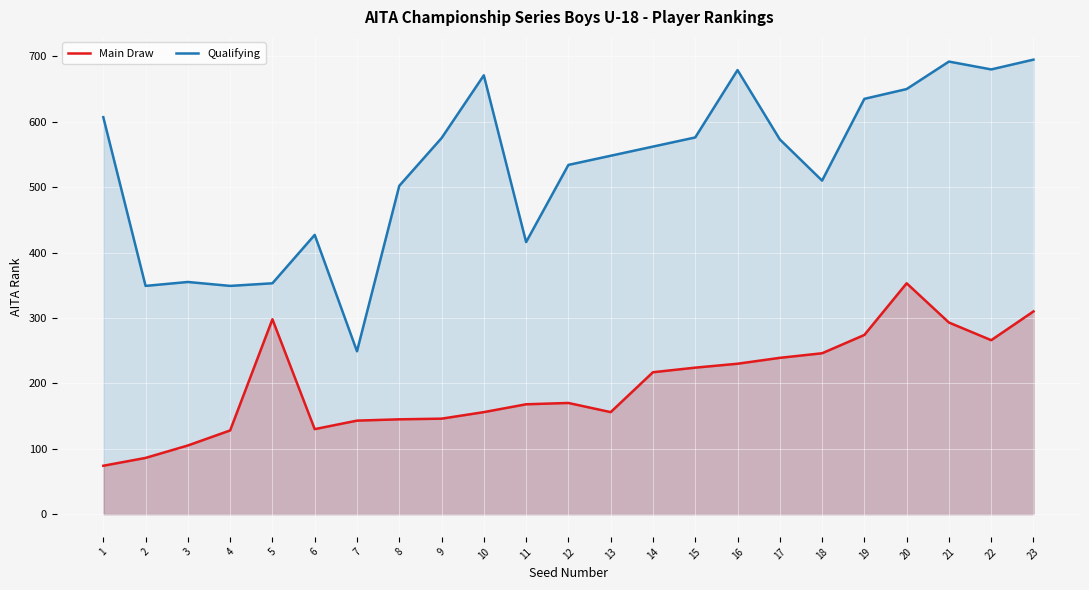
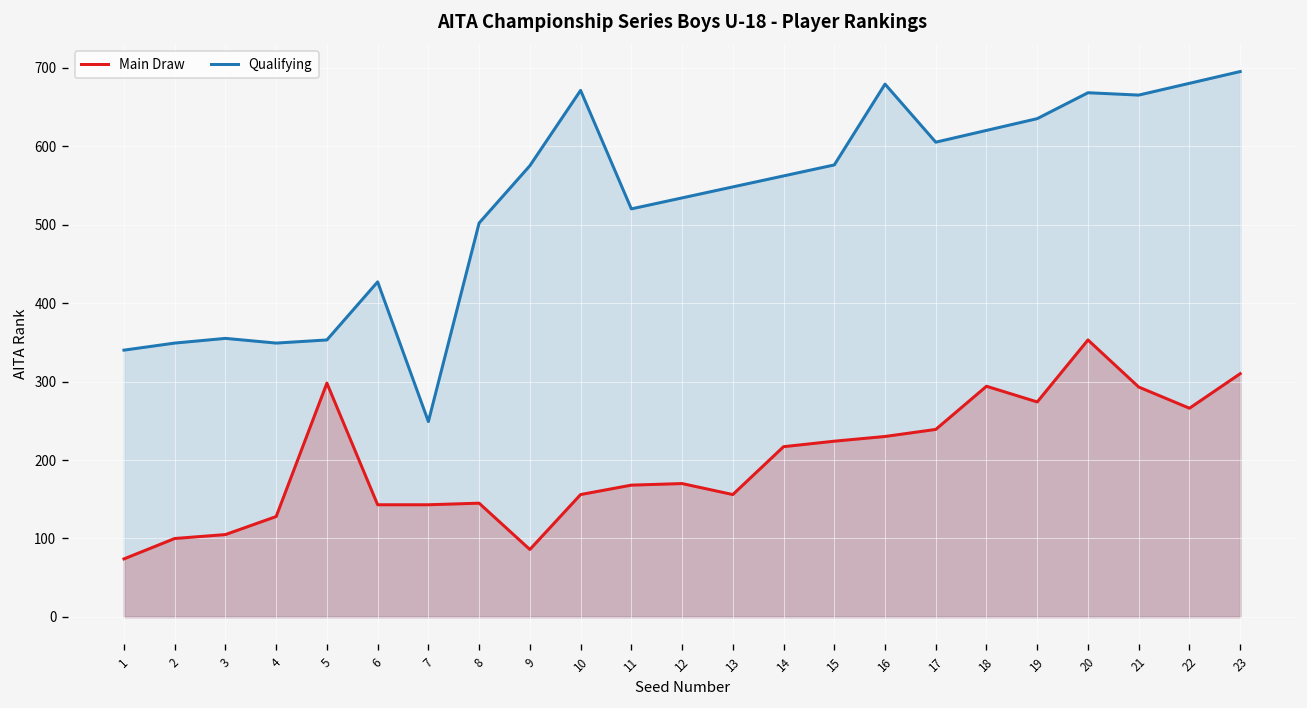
Qualifying, 1: 610 -> 340
Main Draw, 2: 90 -> 100
Main Draw, 6: 130 -> 140
Main Draw, 9: 150 -> 90
Qualifying, 11: 420 -> 520
Qualifying, 17: 570 -> 610
Main Draw, 18: 250 -> 290
Qualifying, 18: 510 -> 620
Qualifying, 20: 650 -> 670
Qualifying, 21: 690 -> 670
